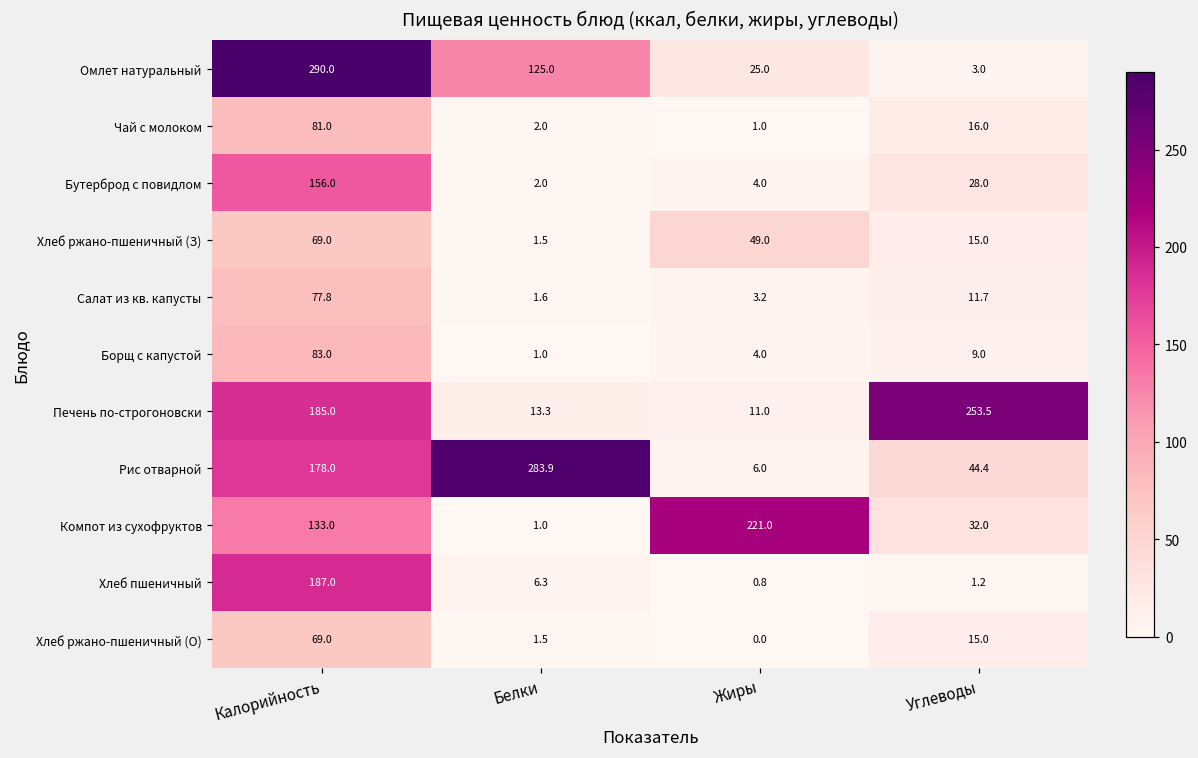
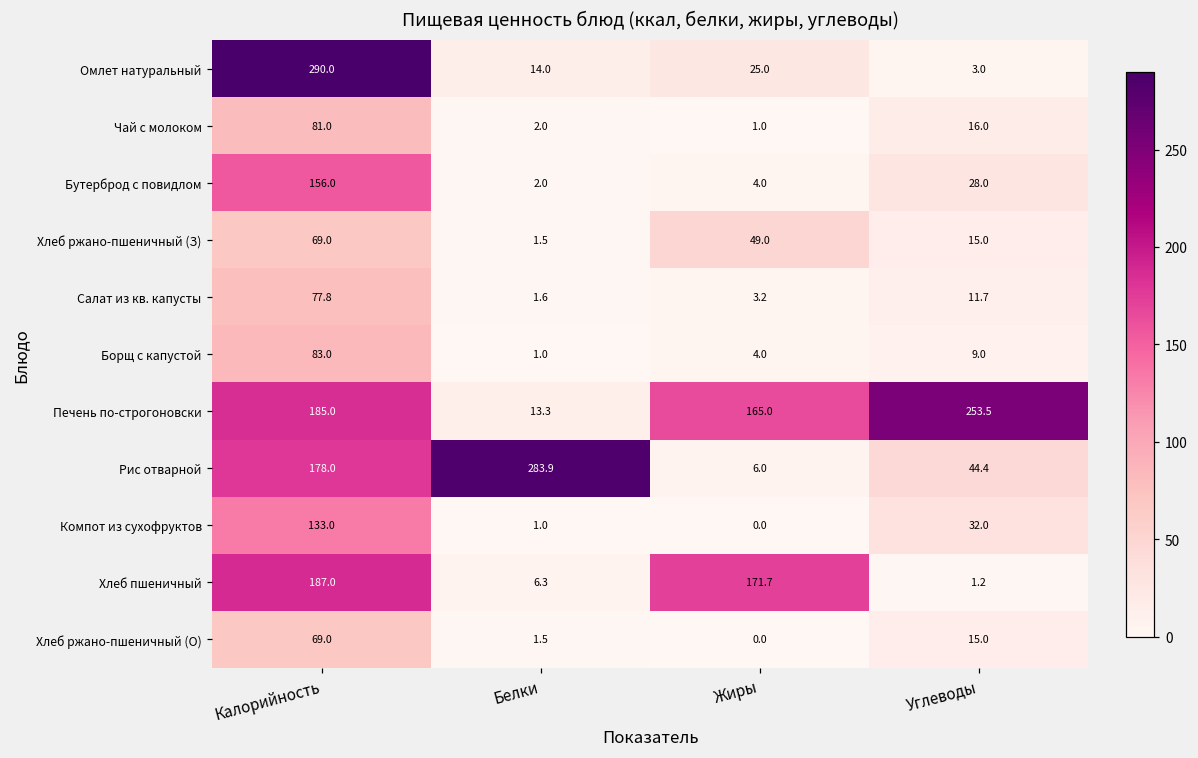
Омлет натуральный, Белки: 125.0 -> 14.0
Печень по-строгоновски, Жиры: 11.0 -> 165.0
Компот из сухофруктов, Жиры: 221.0 -> 0.0
Хлеб пшеничный, Жиры: 0.8 -> 171.7
